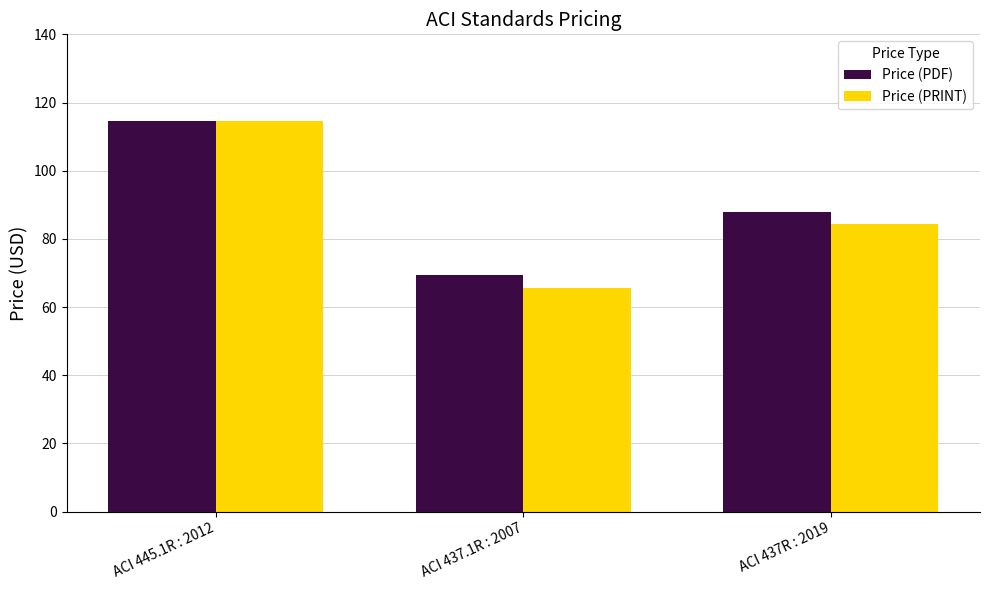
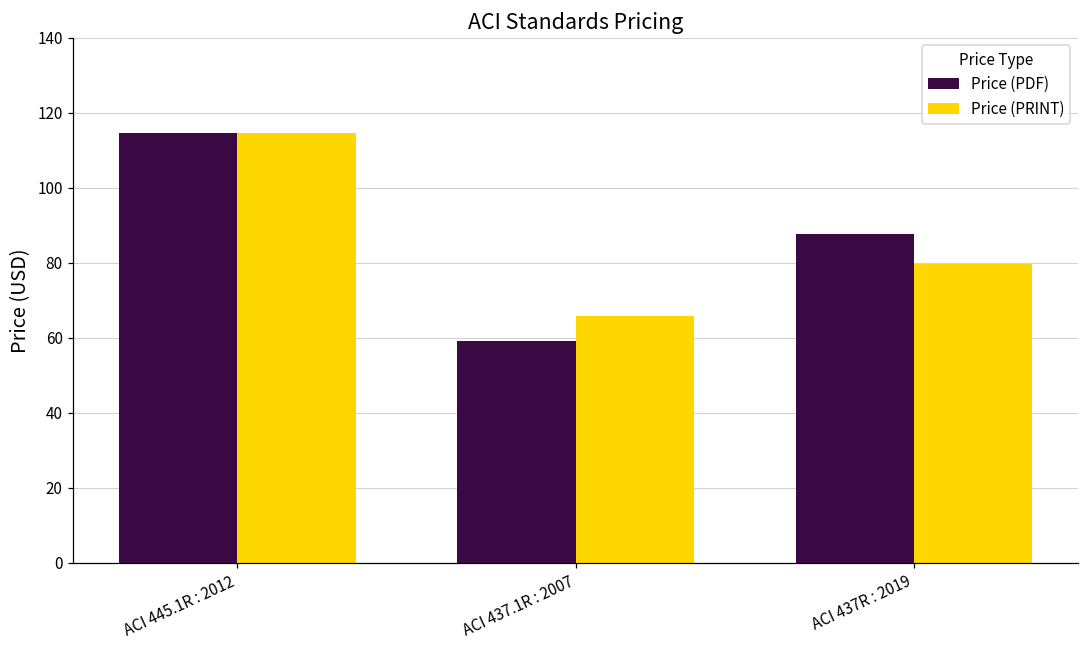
Price (PDF), ACI 437.1R : 2007: 70 -> 59
Price (PRINT), ACI 437R : 2019: 85 -> 80
